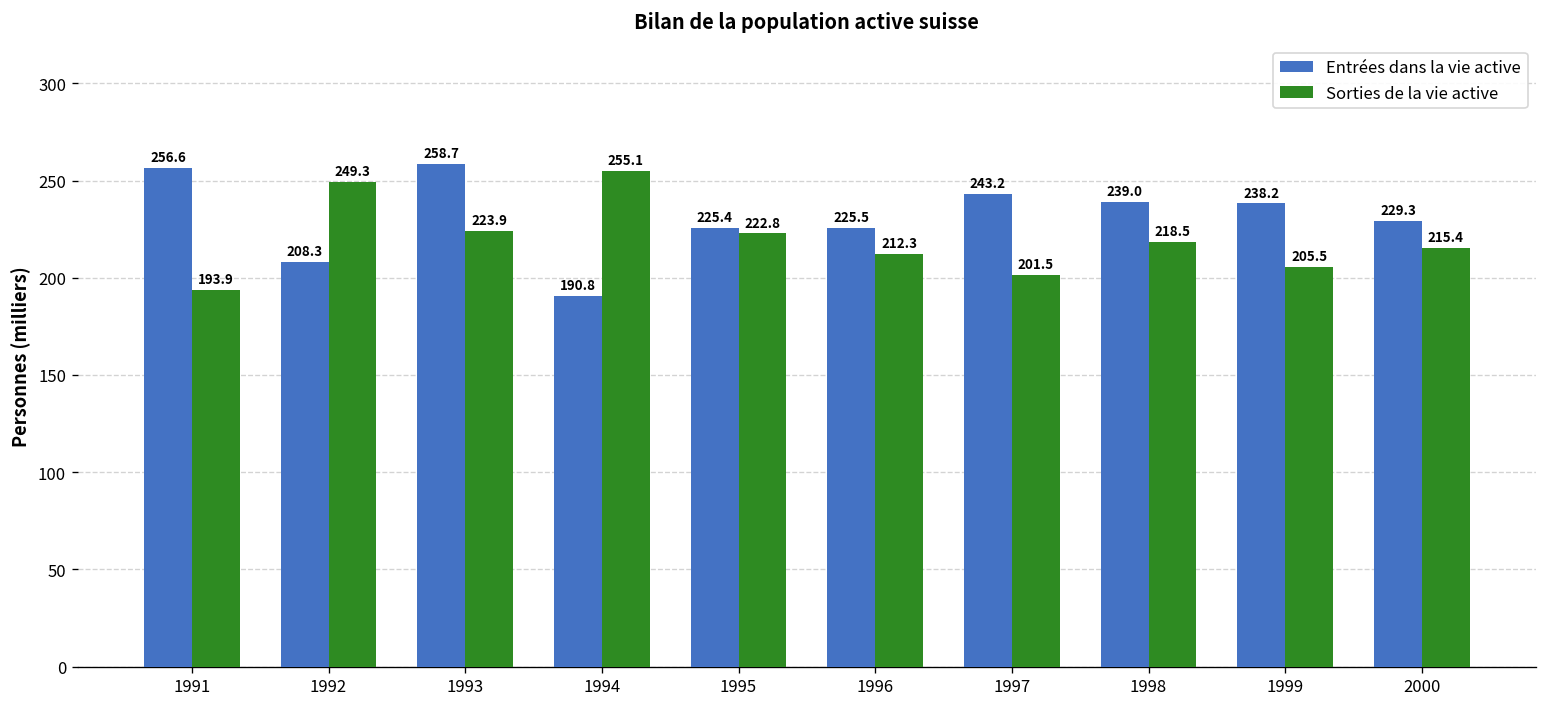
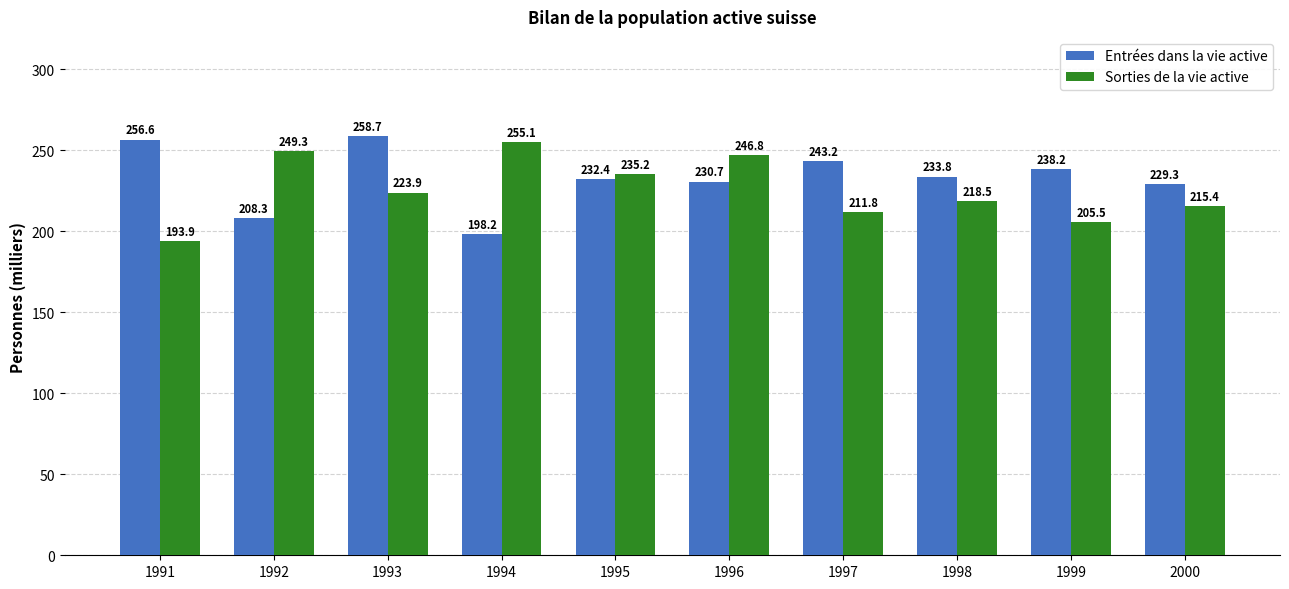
Entrées dans la vie active, 1994: 190.8 -> 198.2
Entrées dans la vie active, 1995: 225.4 -> 232.4
Sorties de la vie active, 1995: 222.8 -> 235.2
Entrées dans la vie active, 1996: 225.5 -> 230.7
Sorties de la vie active, 1996: 212.3 -> 246.8
Sorties de la vie active, 1997: 201.5 -> 211.8
Entrées dans la vie active, 1998: 239.0 -> 233.8
